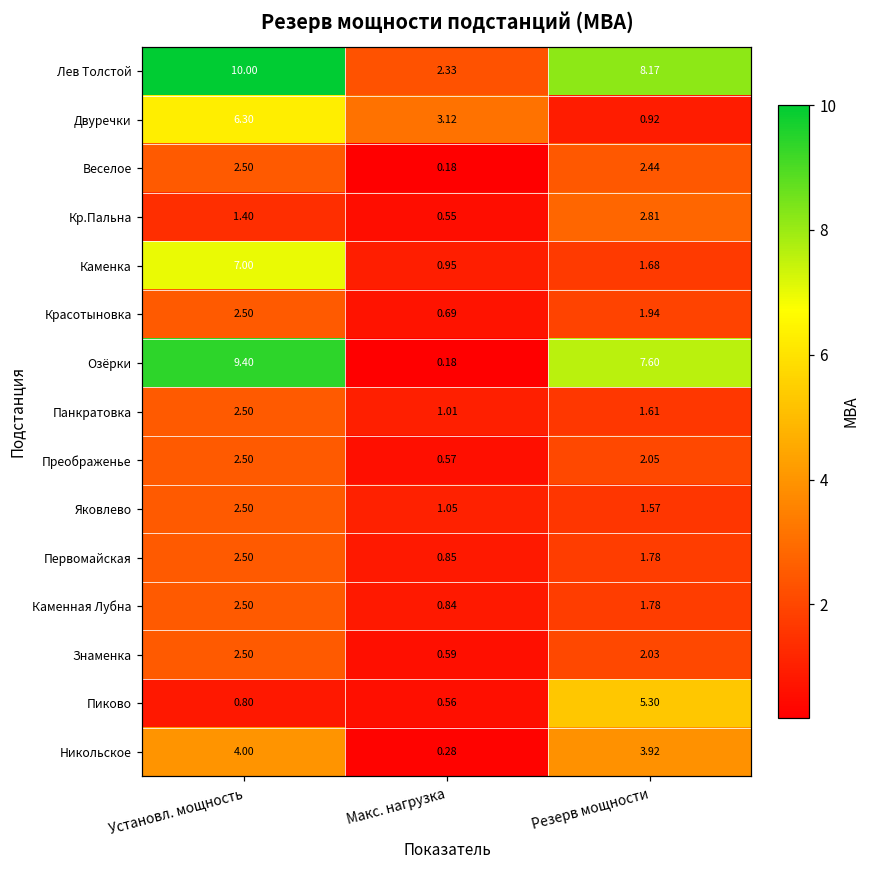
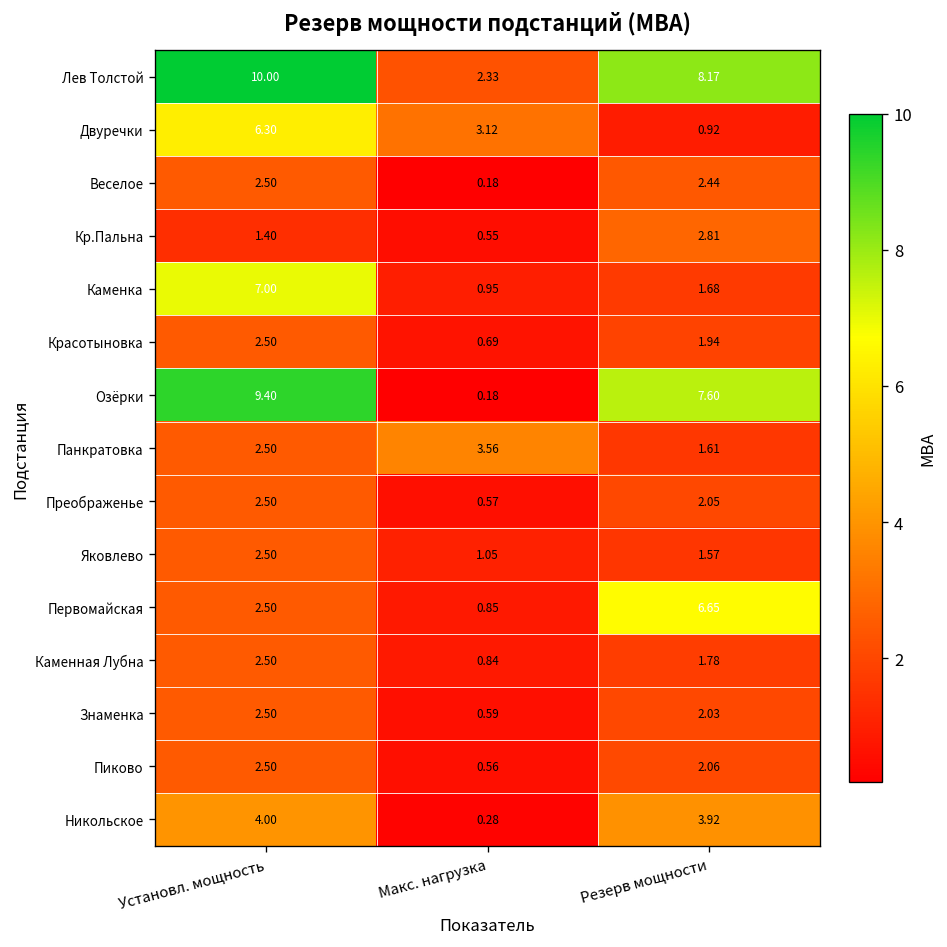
Панкратовка, Макс. нагрузка: 1.01 -> 3.56
Первомайская, Резерв мощности: 1.78 -> 6.65
Пиково, Установл. мощность: 0.80 -> 2.50
Пиково, Резерв мощности: 5.30 -> 2.06
